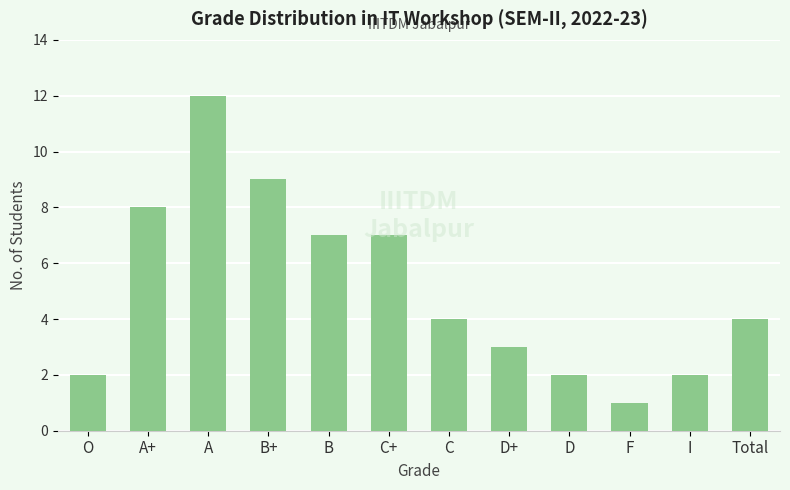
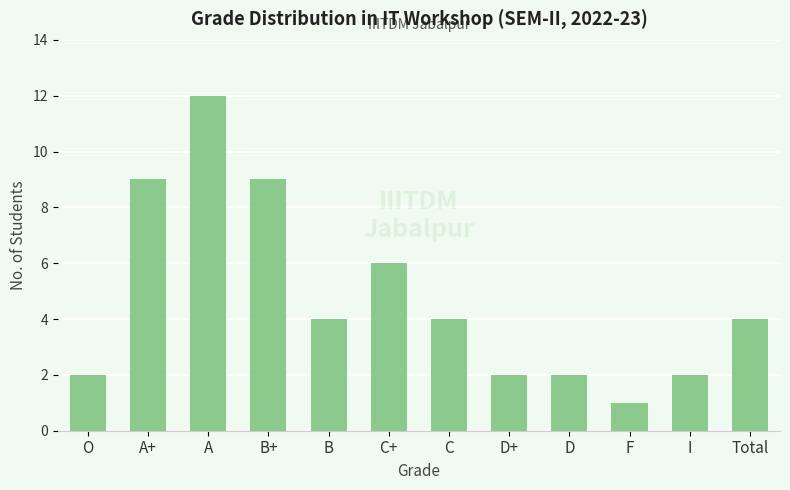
A+: 8 -> 9
B: 7 -> 4
C+: 7 -> 6
D+: 3 -> 2
